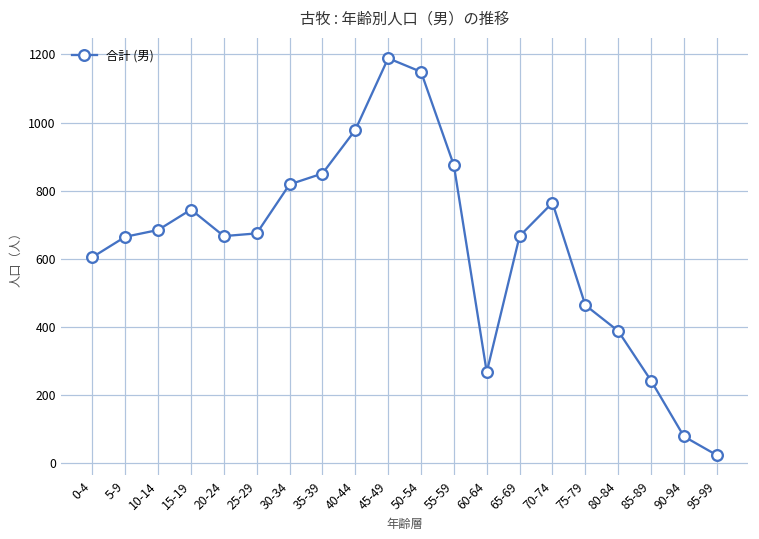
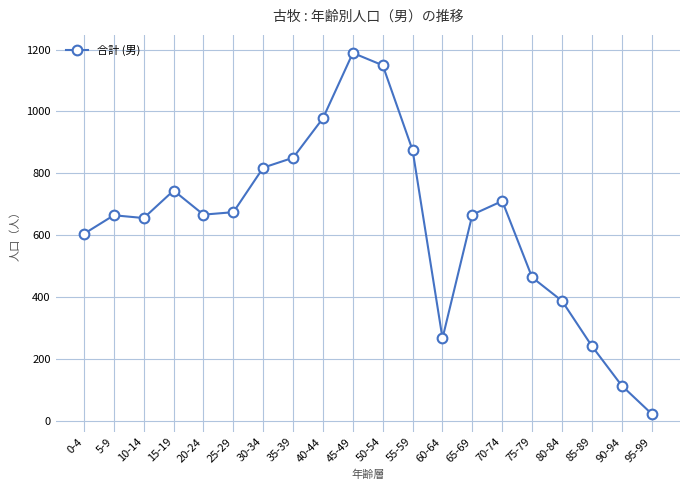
10-14: 680 -> 660
70-74: 760 -> 710
90-94: 80 -> 110
